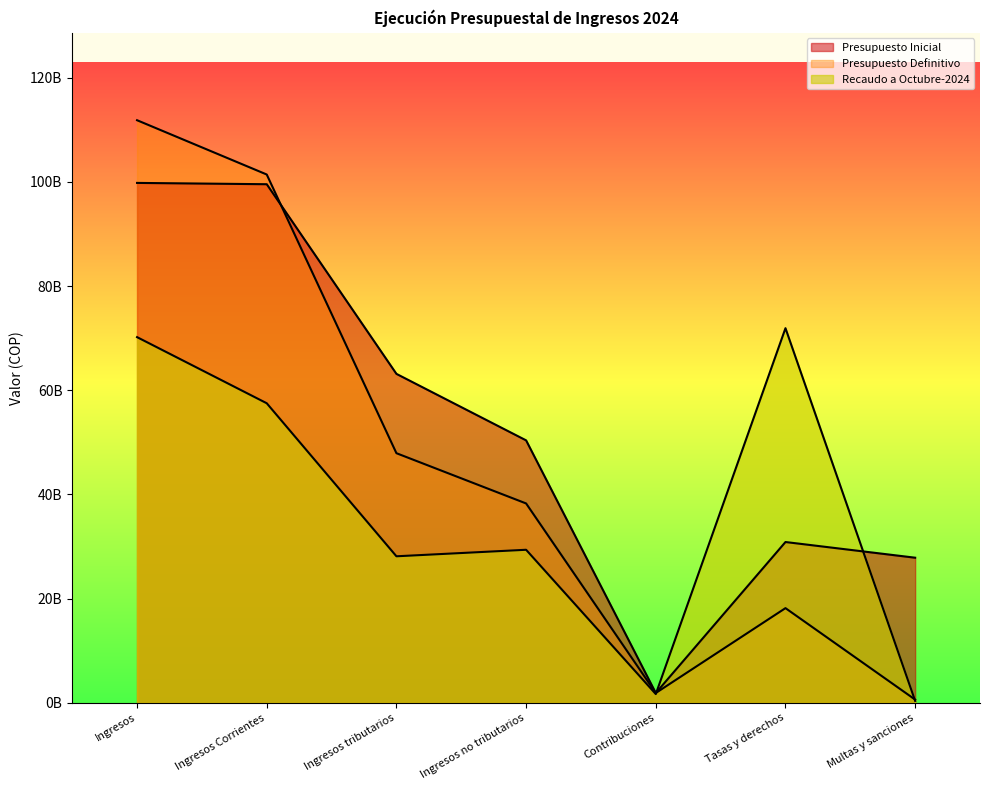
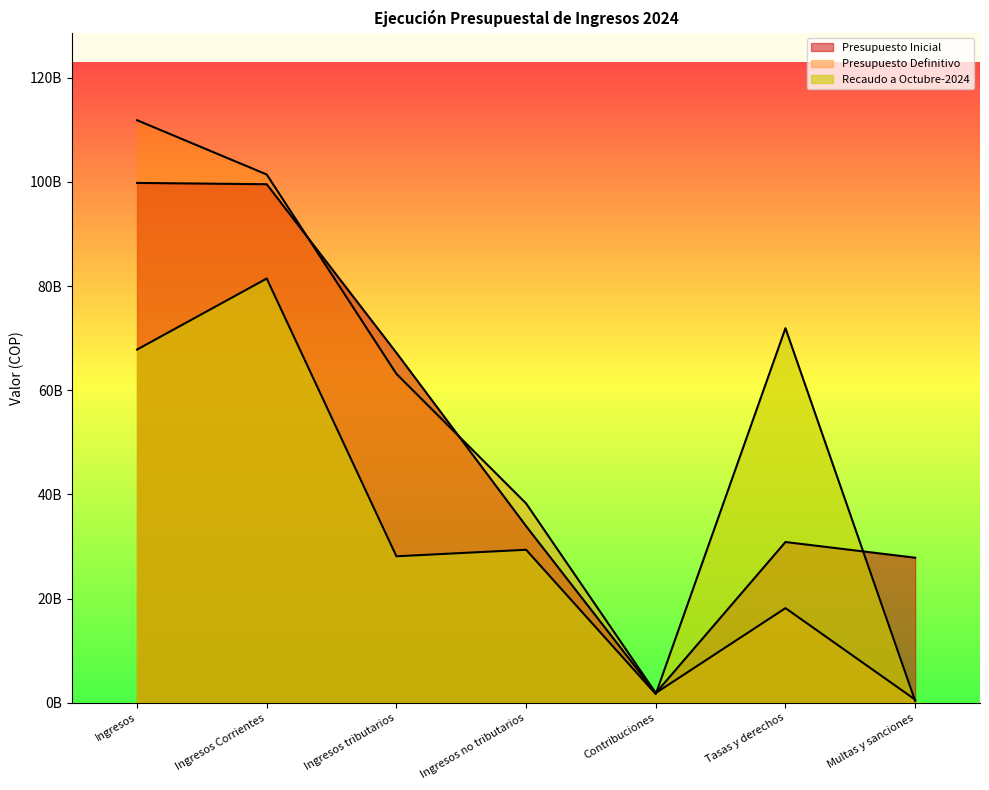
Recaudo a Octubre-2024, Ingresos: 70000000000 -> 68000000000
Recaudo a Octubre-2024, Ingresos Corrientes: 57000000000 -> 81000000000
Presupuesto Inicial, Ingresos tributarios: 63000000000 -> 67000000000
Presupuesto Definitivo, Ingresos tributarios: 48000000000 -> 63000000000
Presupuesto Inicial, Ingresos no tributarios: 50000000000 -> 34000000000
